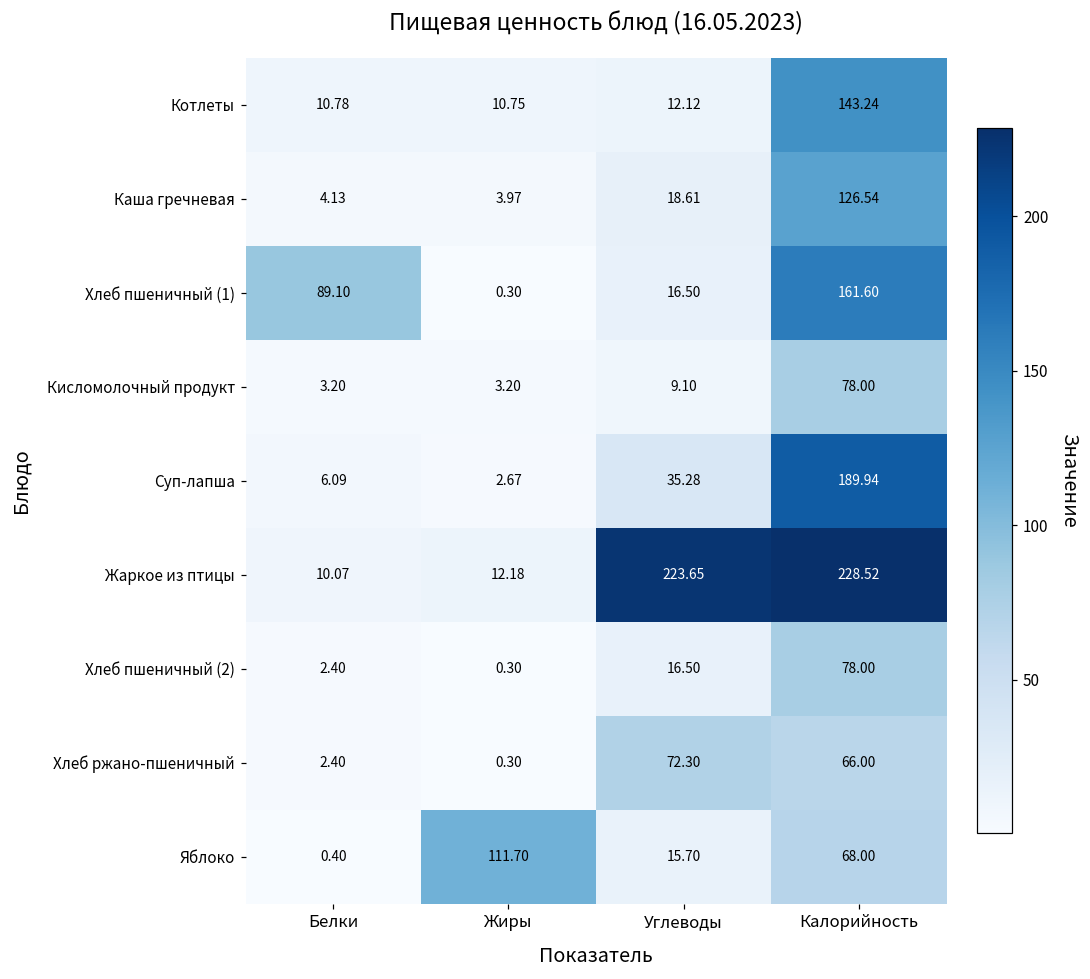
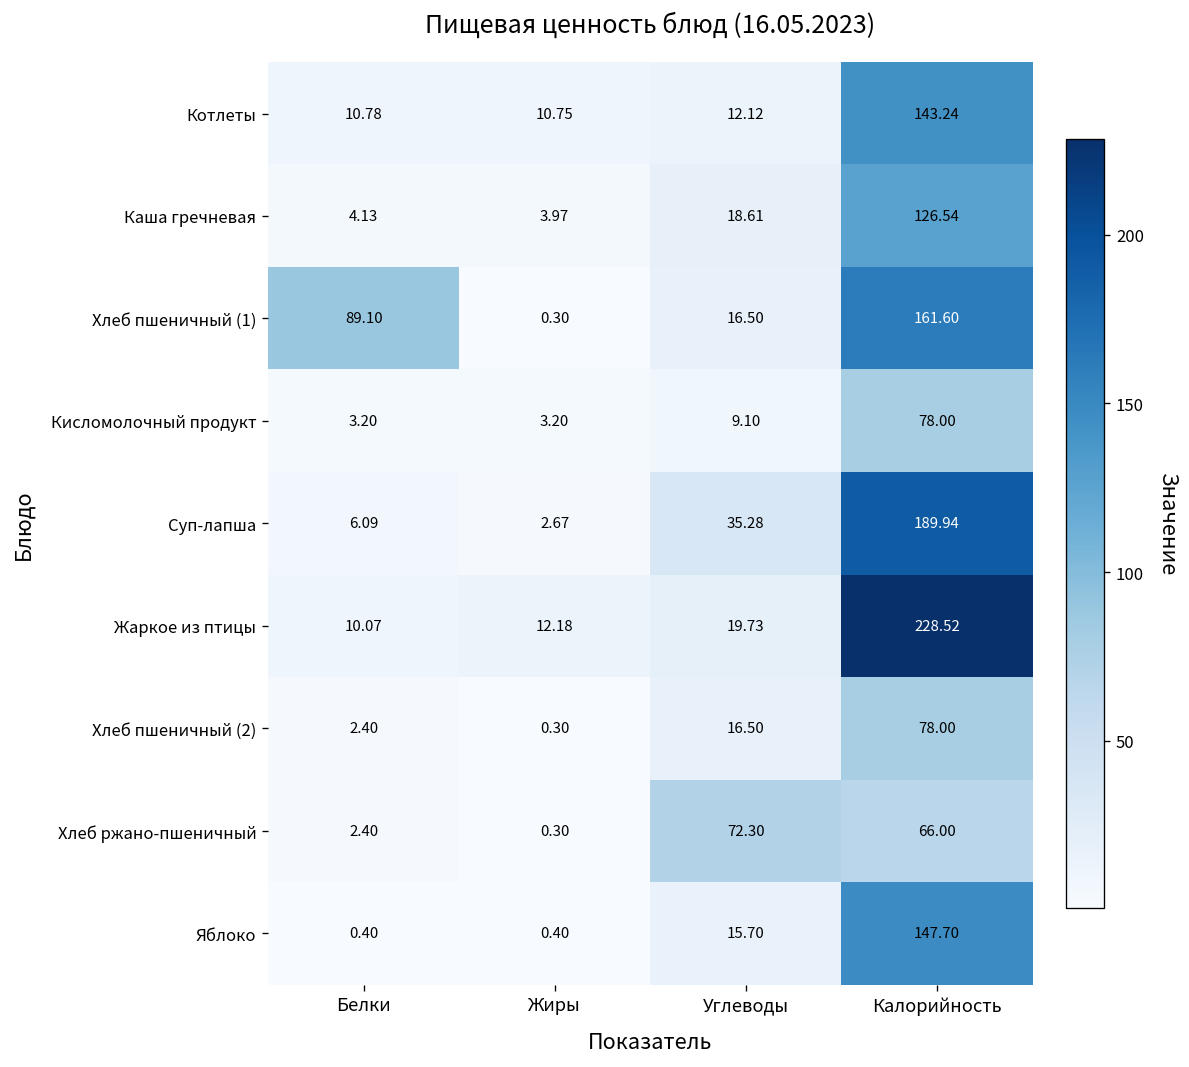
Жаркое из птицы, Углеводы: 223.65 -> 19.73
Яблоко, Жиры: 111.70 -> 0.40
Яблоко, Калорийность: 68.00 -> 147.70
